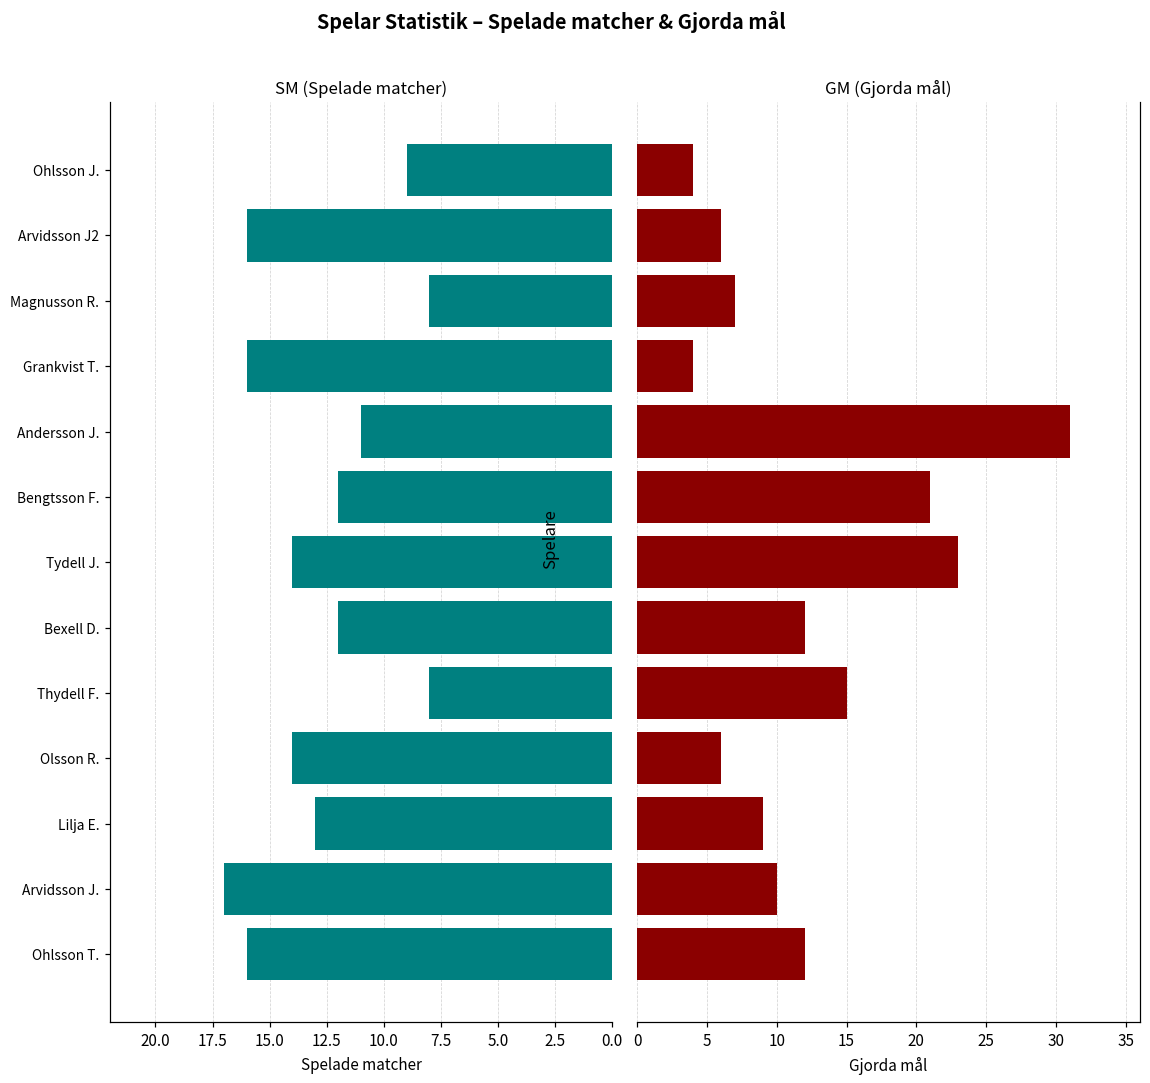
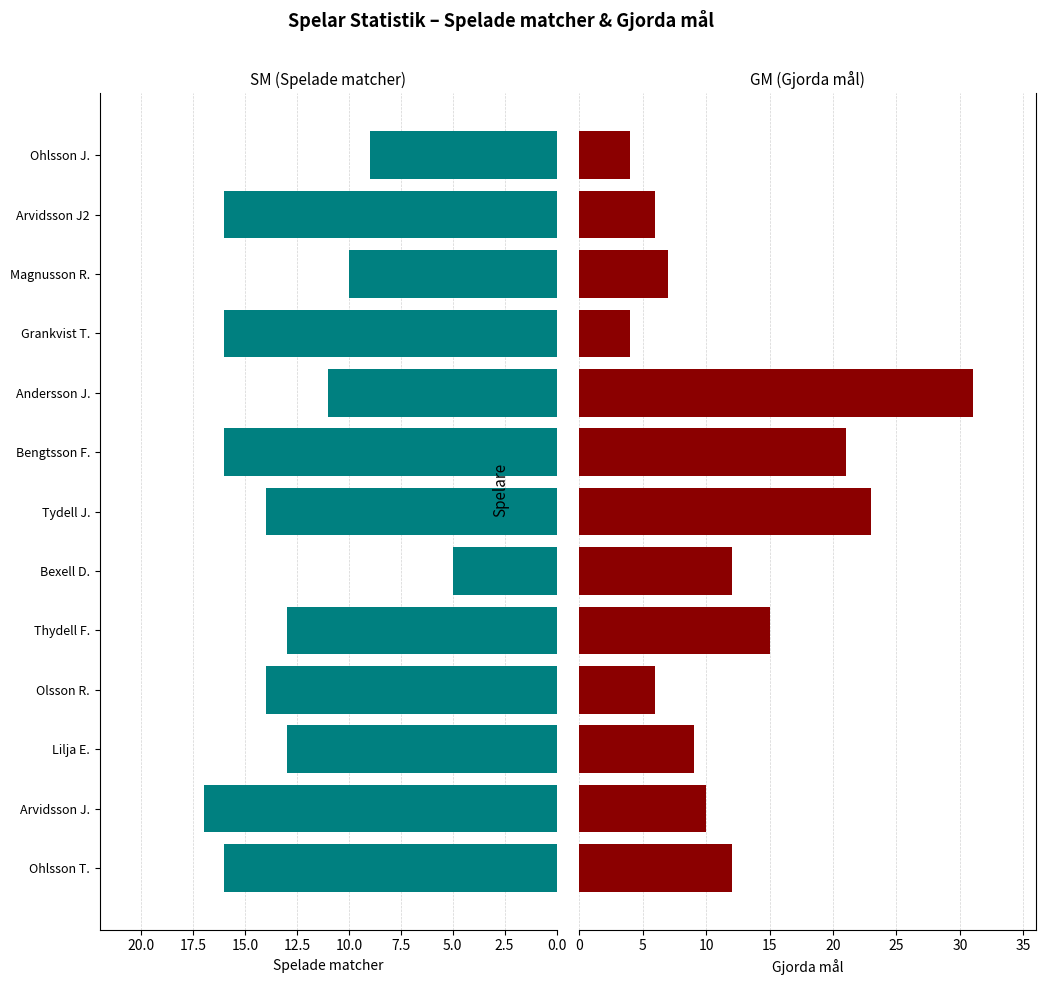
SM (Spelade matcher), Magnusson R.: 8 -> 10
SM (Spelade matcher), Bengtsson F.: 12 -> 16
SM (Spelade matcher), Bexell D.: 12 -> 5
SM (Spelade matcher), Thydell F.: 8 -> 13
